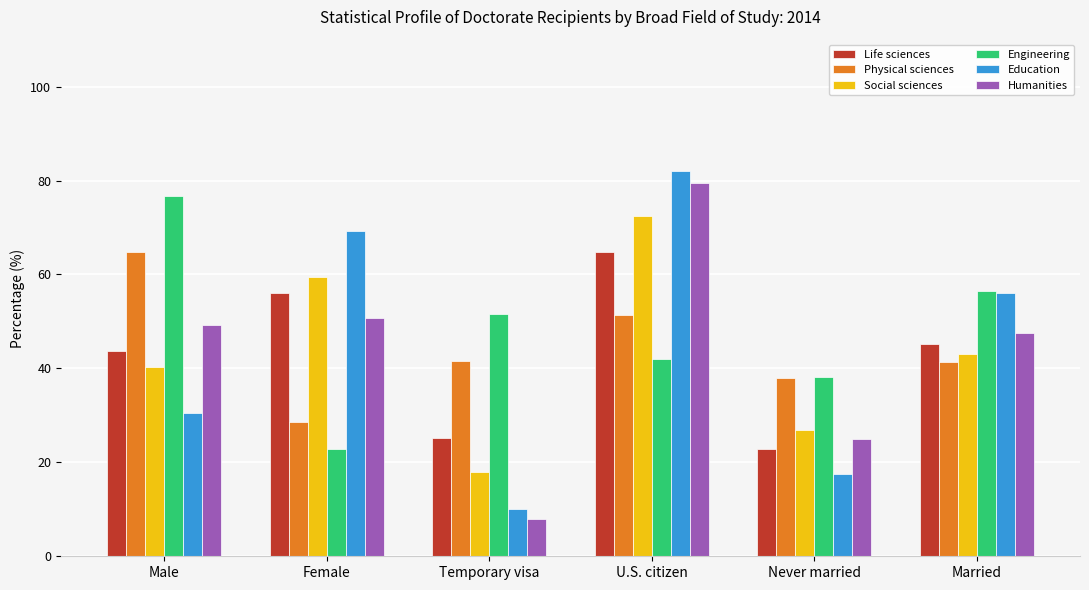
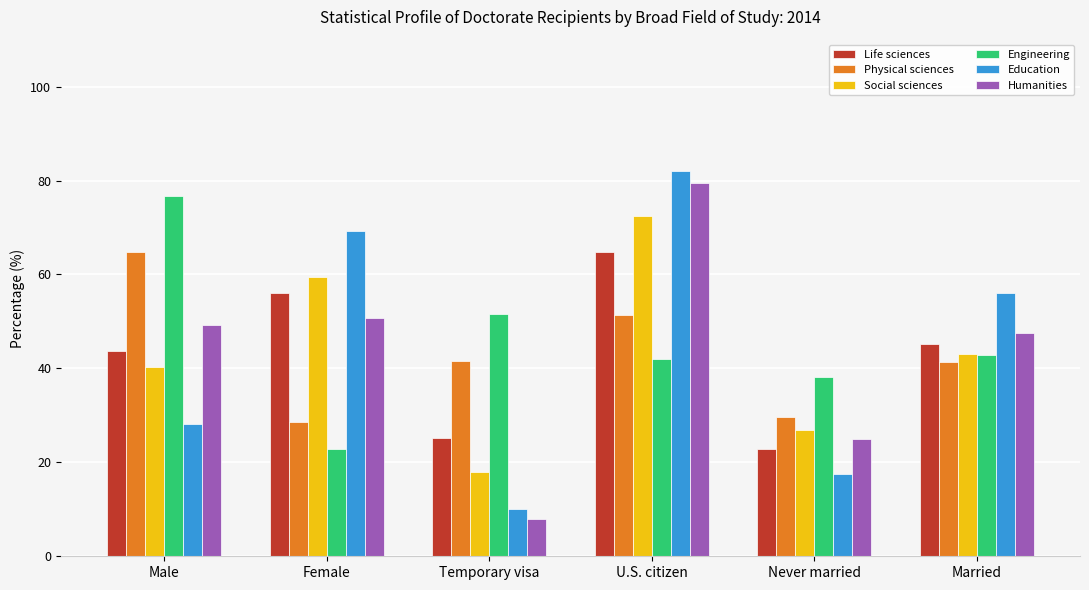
Education, Male: 31 -> 28
Physical sciences, Never married: 38 -> 30
Engineering, Married: 57 -> 43
